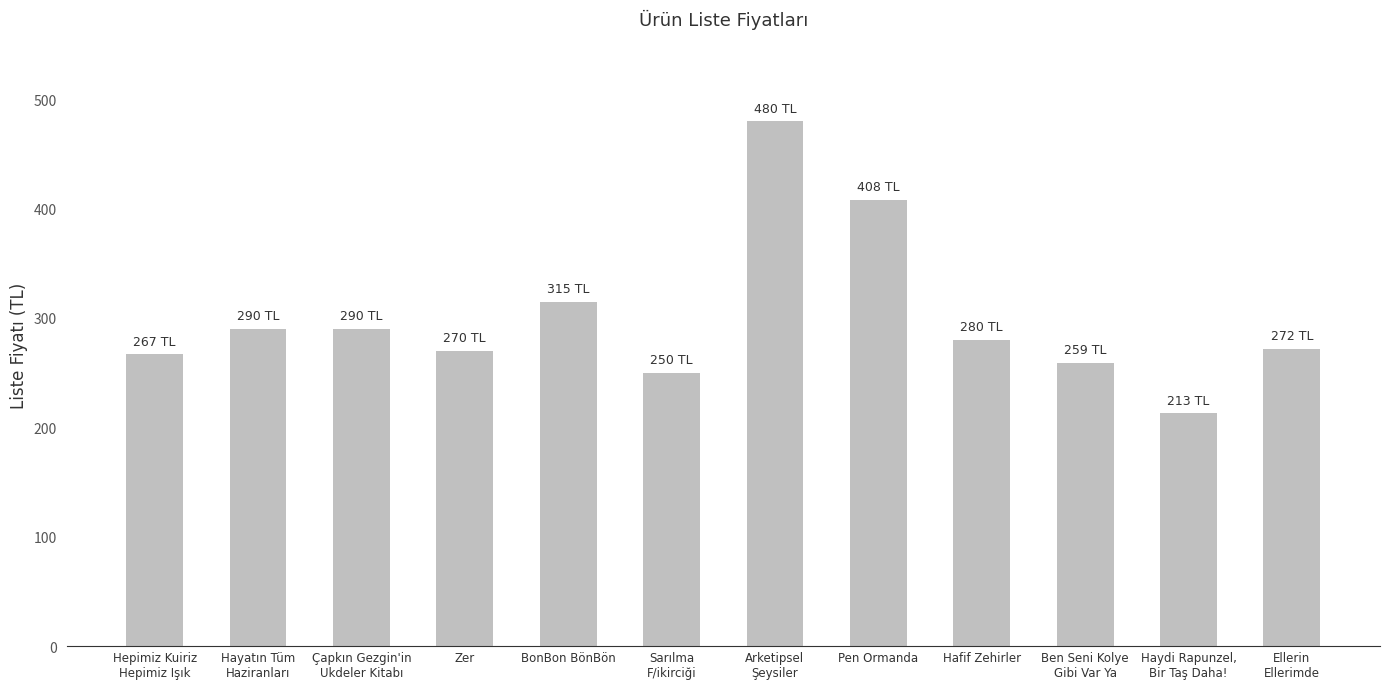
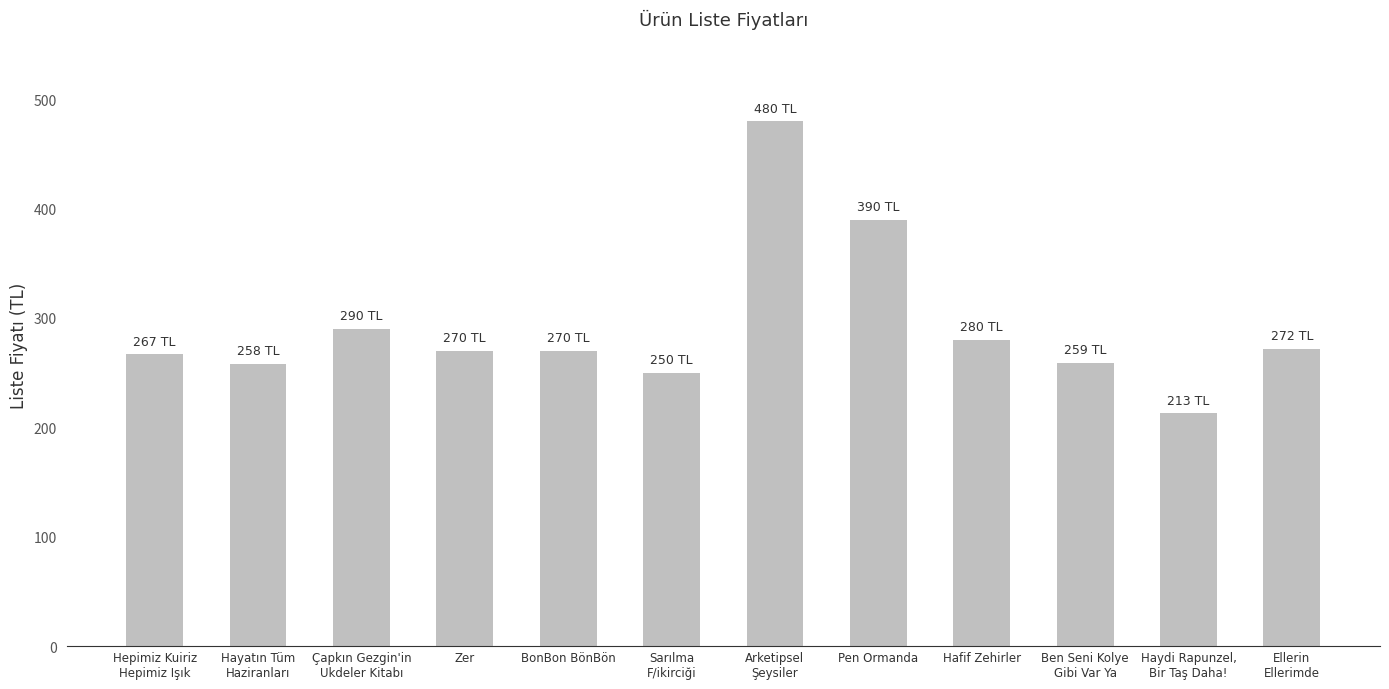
Hayatın Tüm Haziranları: 290 -> 258
BonBon BönBön: 315 -> 270
Pen Ormanda: 408 -> 390
